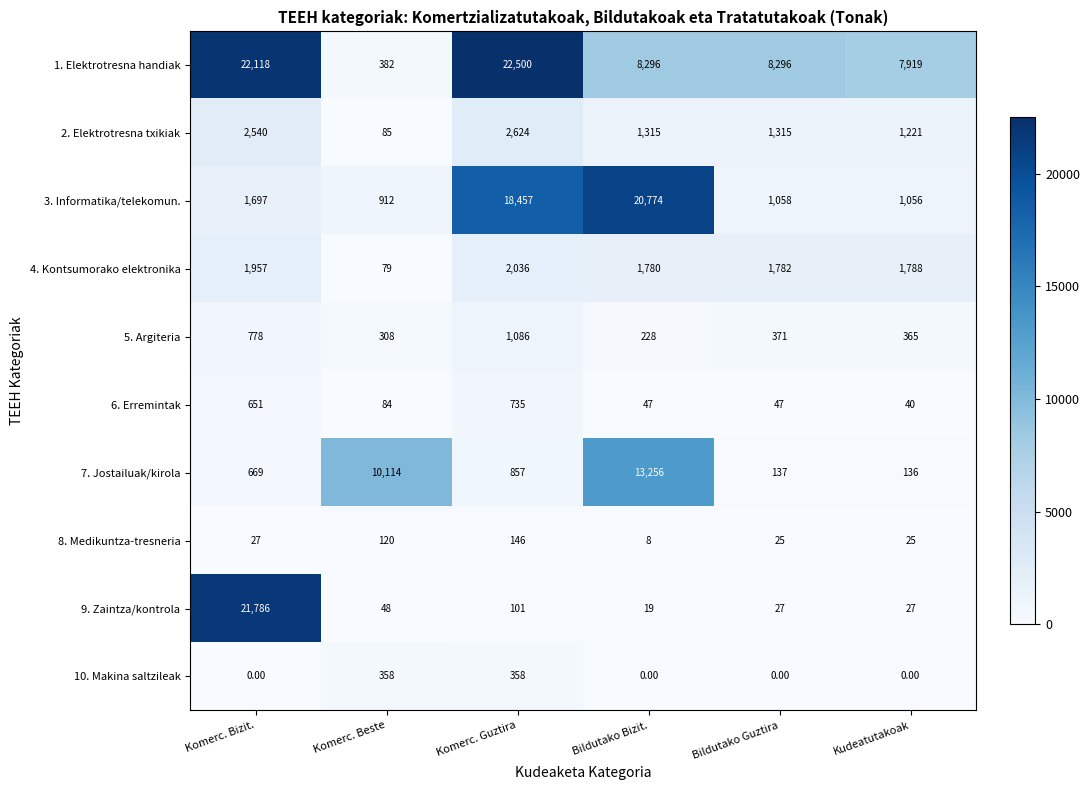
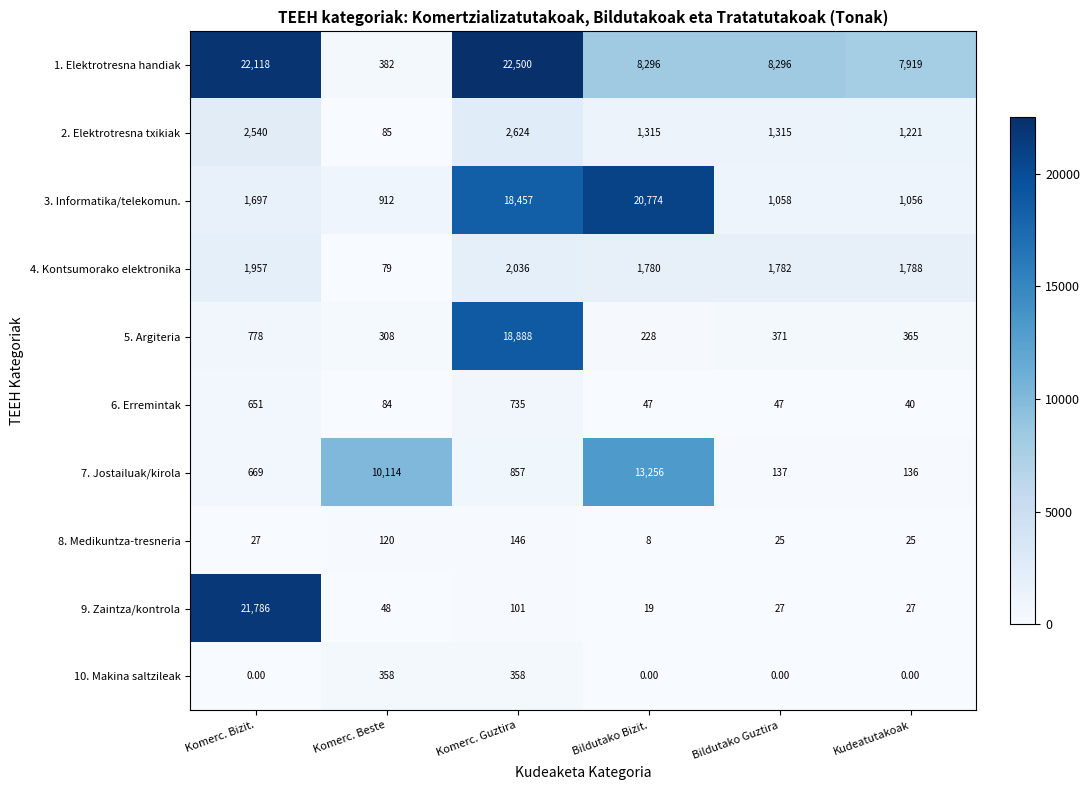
5. Argiteria, Komerc. Guztira: 1,086 -> 18,888
